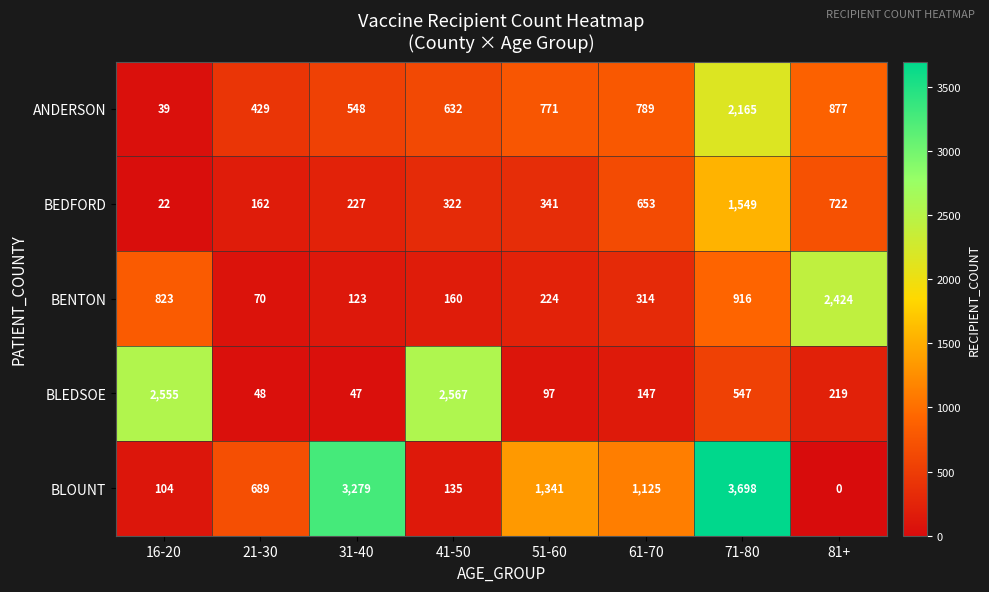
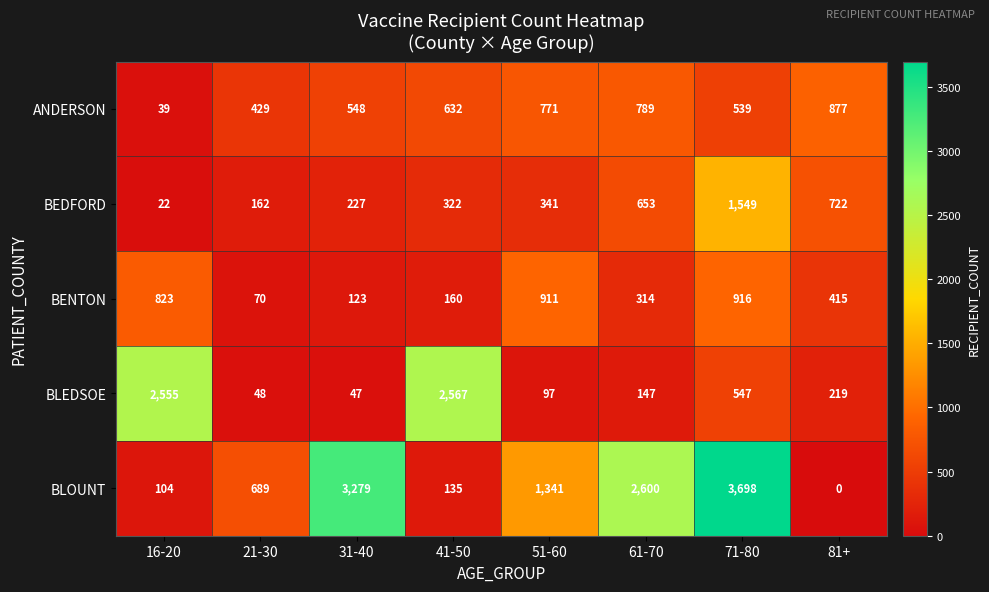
ANDERSON, 71-80: 2,165 -> 539
BENTON, 51-60: 224 -> 911
BENTON, 81+: 2,424 -> 415
BLOUNT, 61-70: 1,125 -> 2,600
